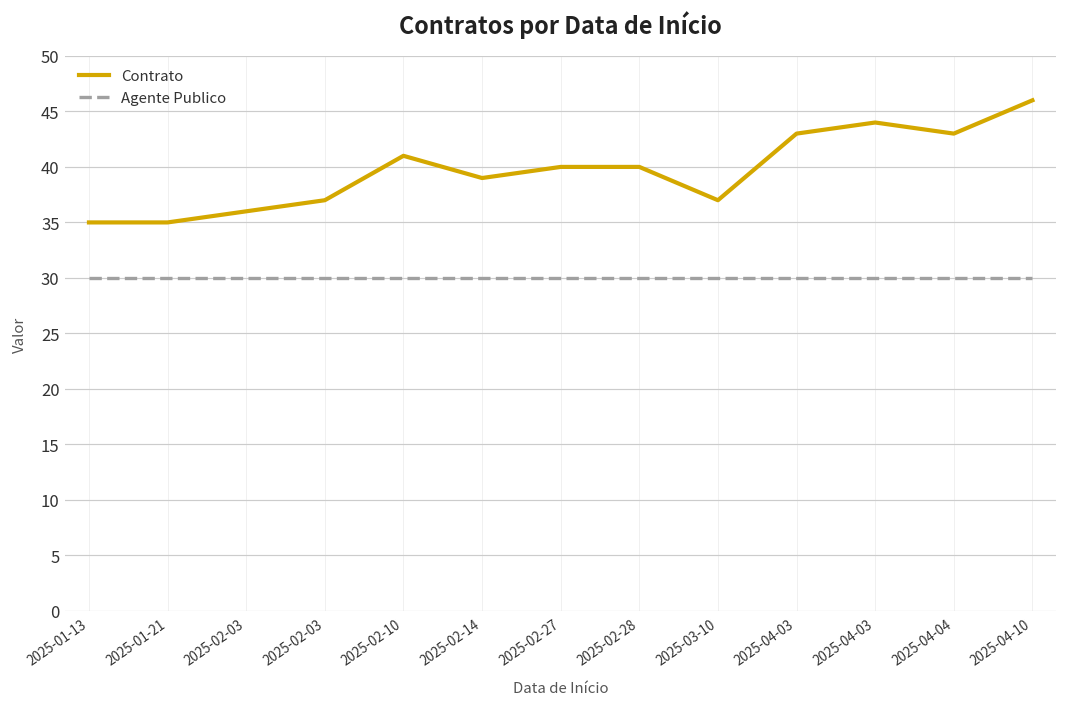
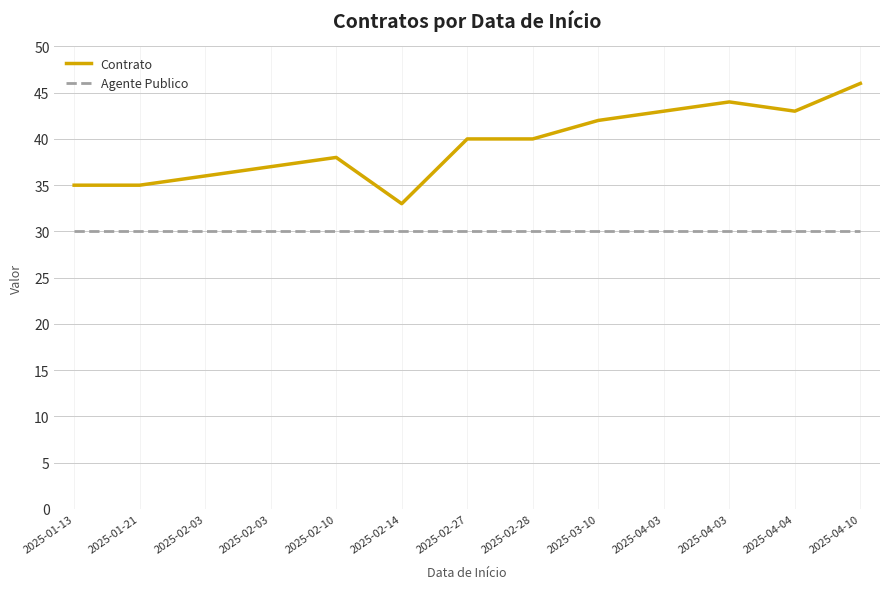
Contrato, 2025-02-10: 41 -> 38
Contrato, 2025-02-14: 39 -> 33
Contrato, 2025-03-10: 37 -> 42
